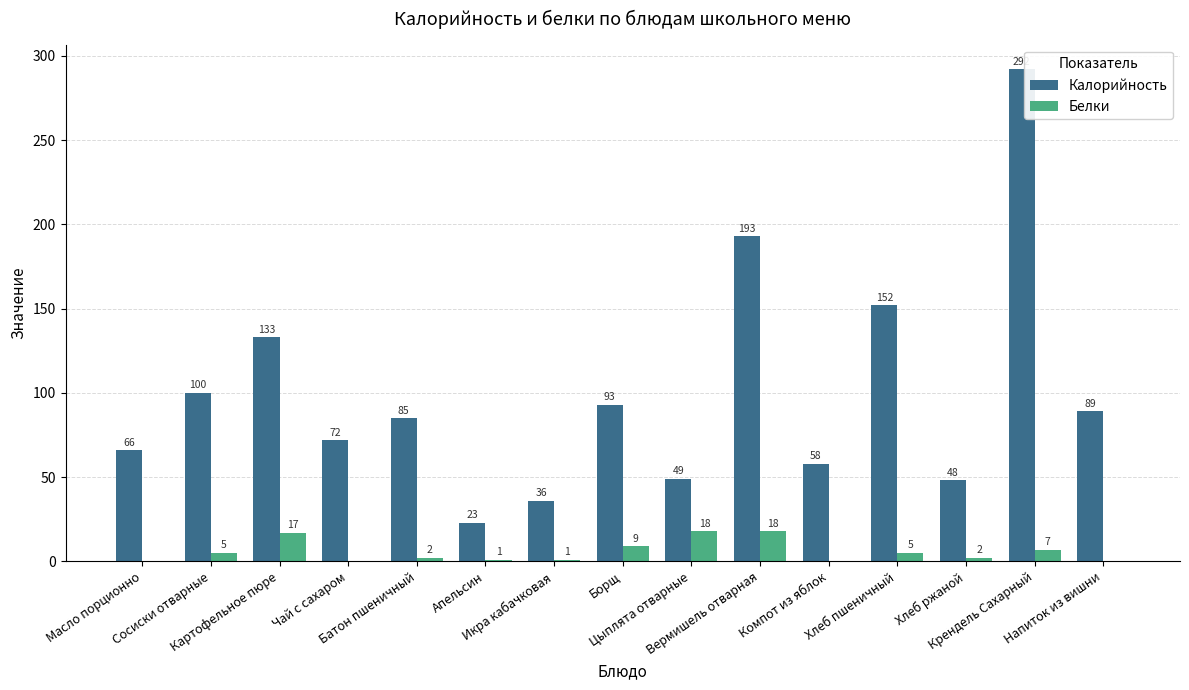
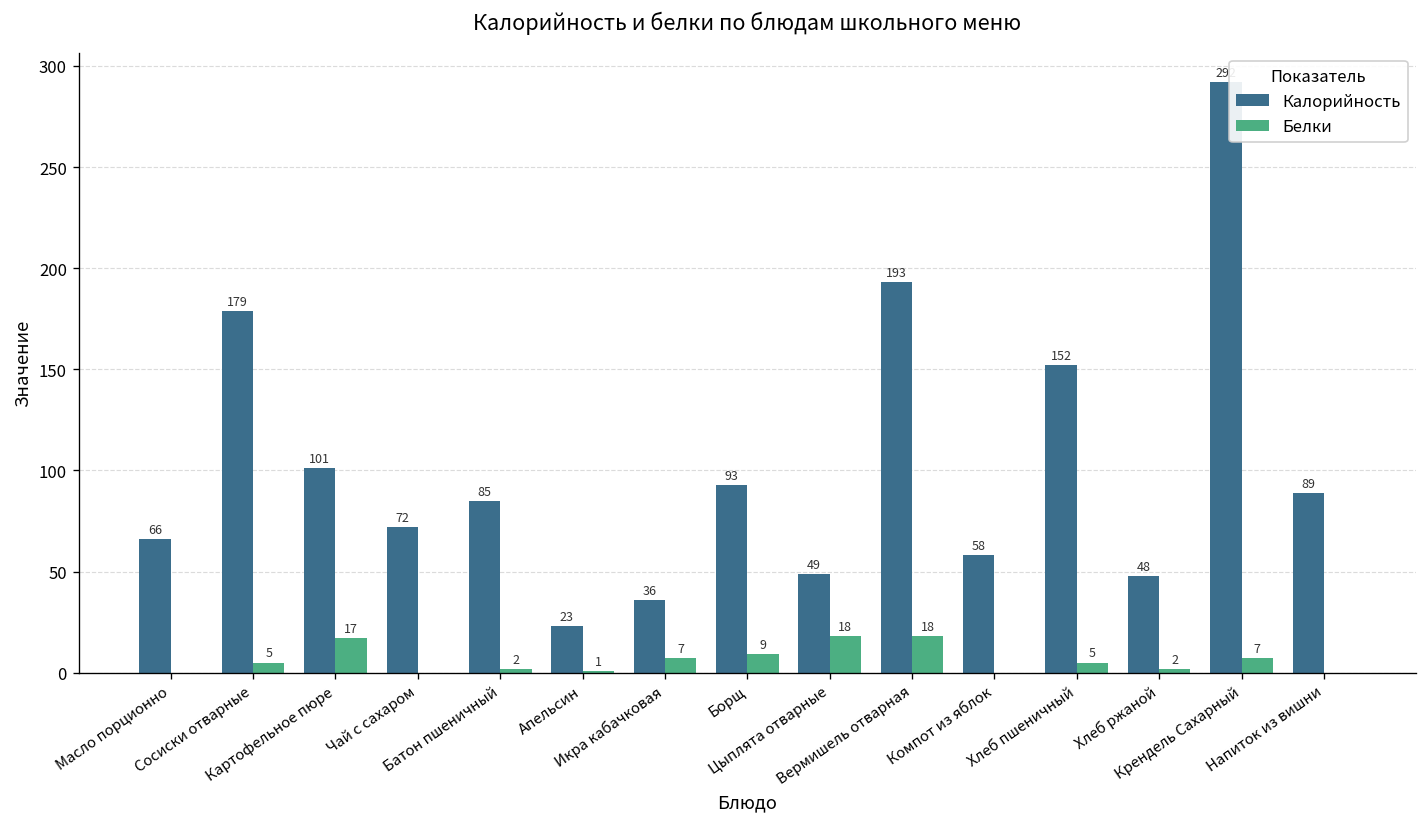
Калорийность, Сосиски отварные: 100 -> 179
Калорийность, Картофельное пюре: 133 -> 101
Белки, Икра кабачковая: 1 -> 7
